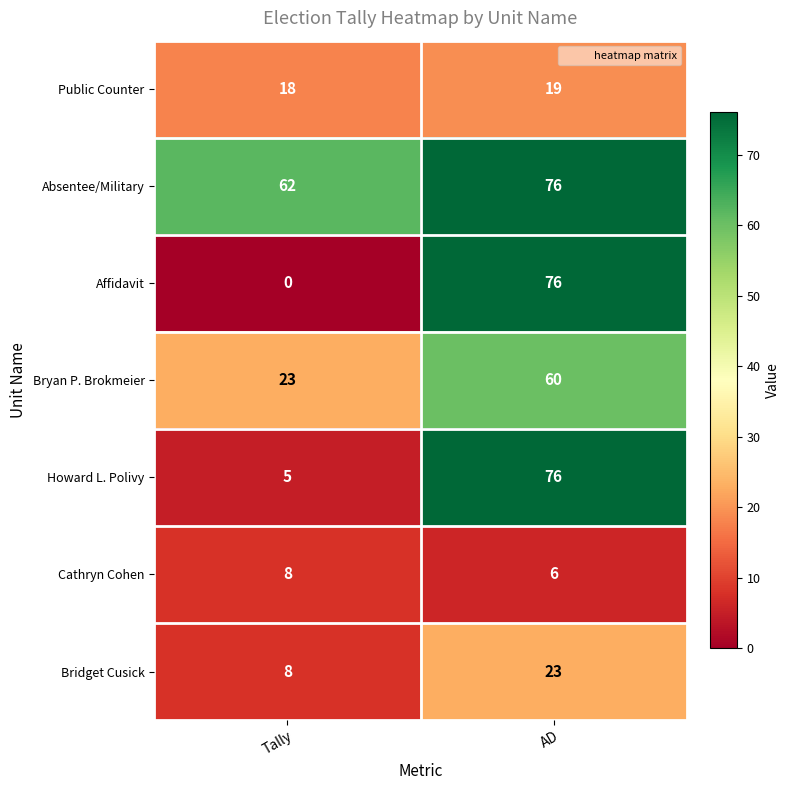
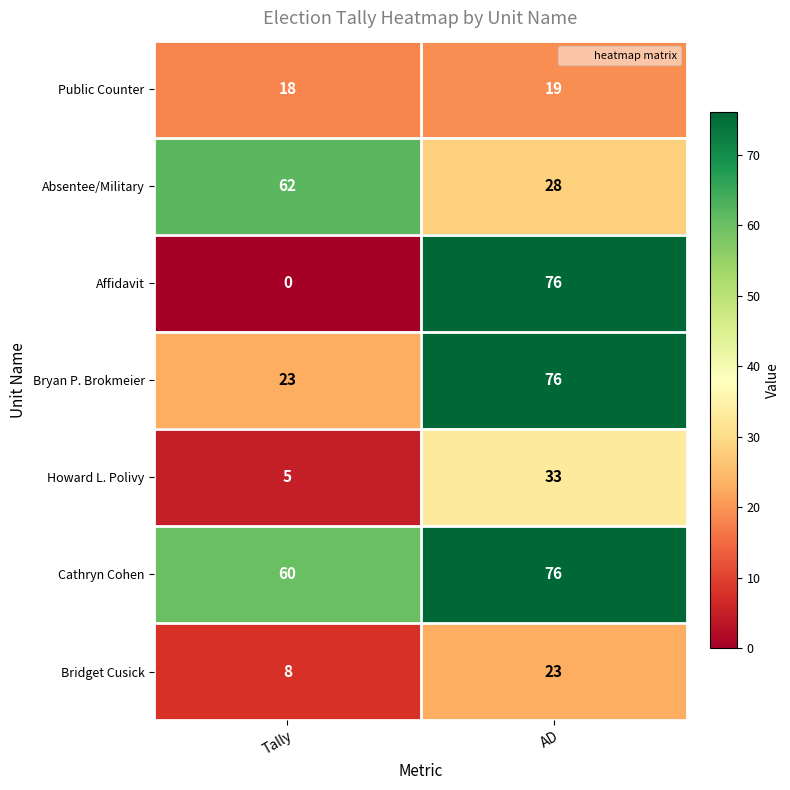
Absentee/Military, AD: 76 -> 28
Bryan P. Brokmeier, AD: 60 -> 76
Howard L. Polivy, AD: 76 -> 33
Cathryn Cohen, Tally: 8 -> 60
Cathryn Cohen, AD: 6 -> 76
